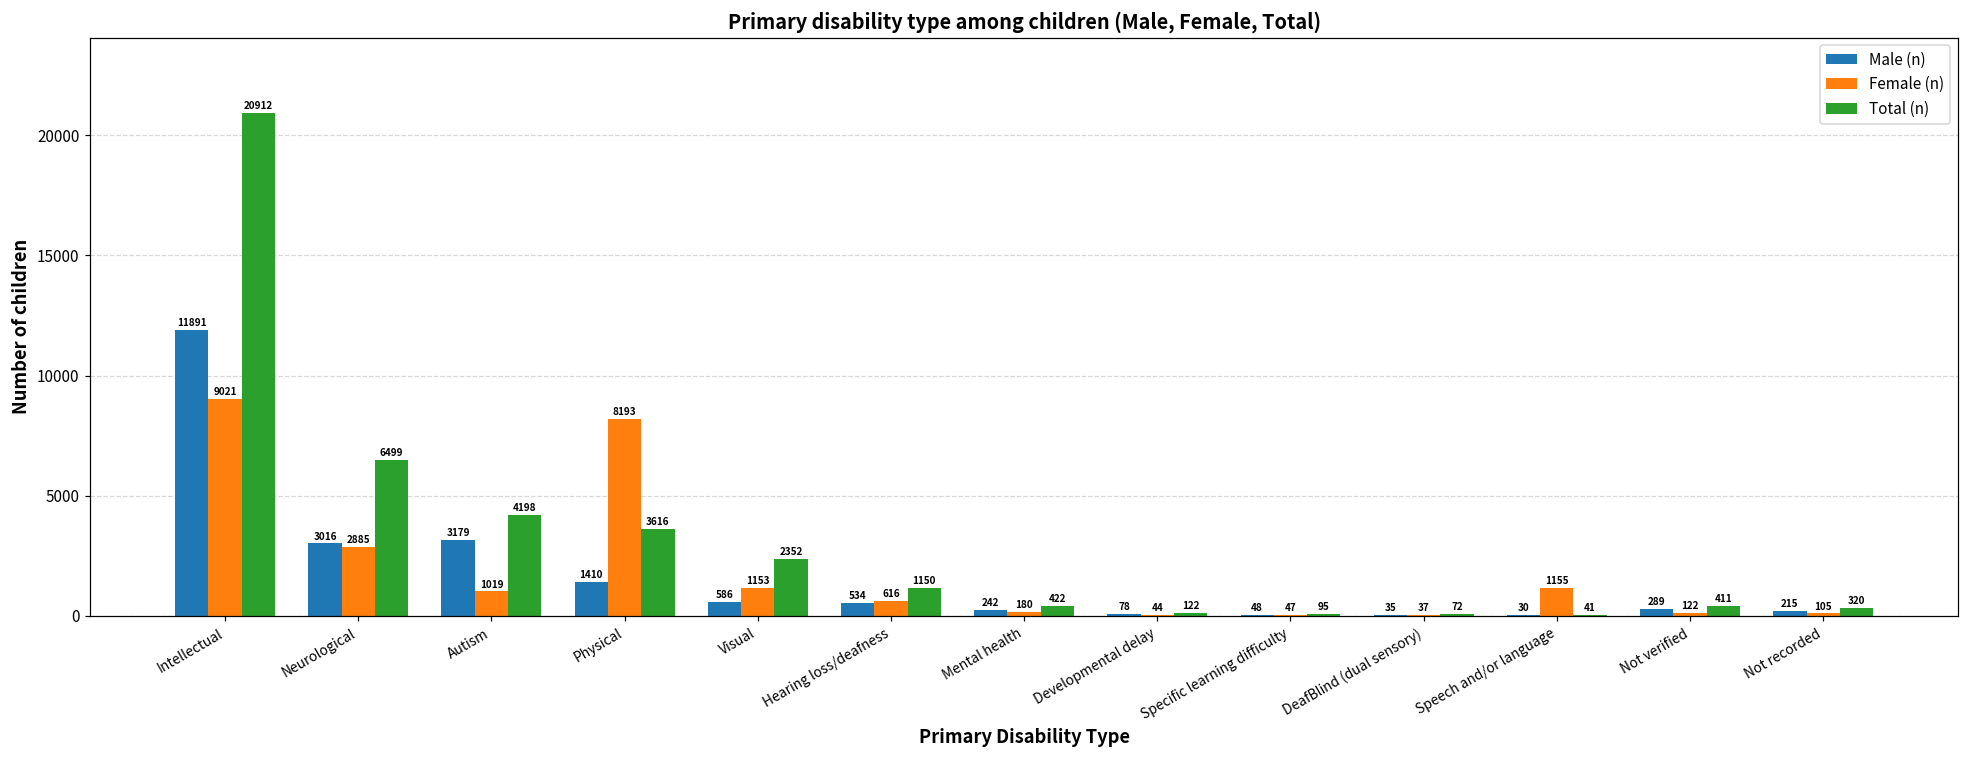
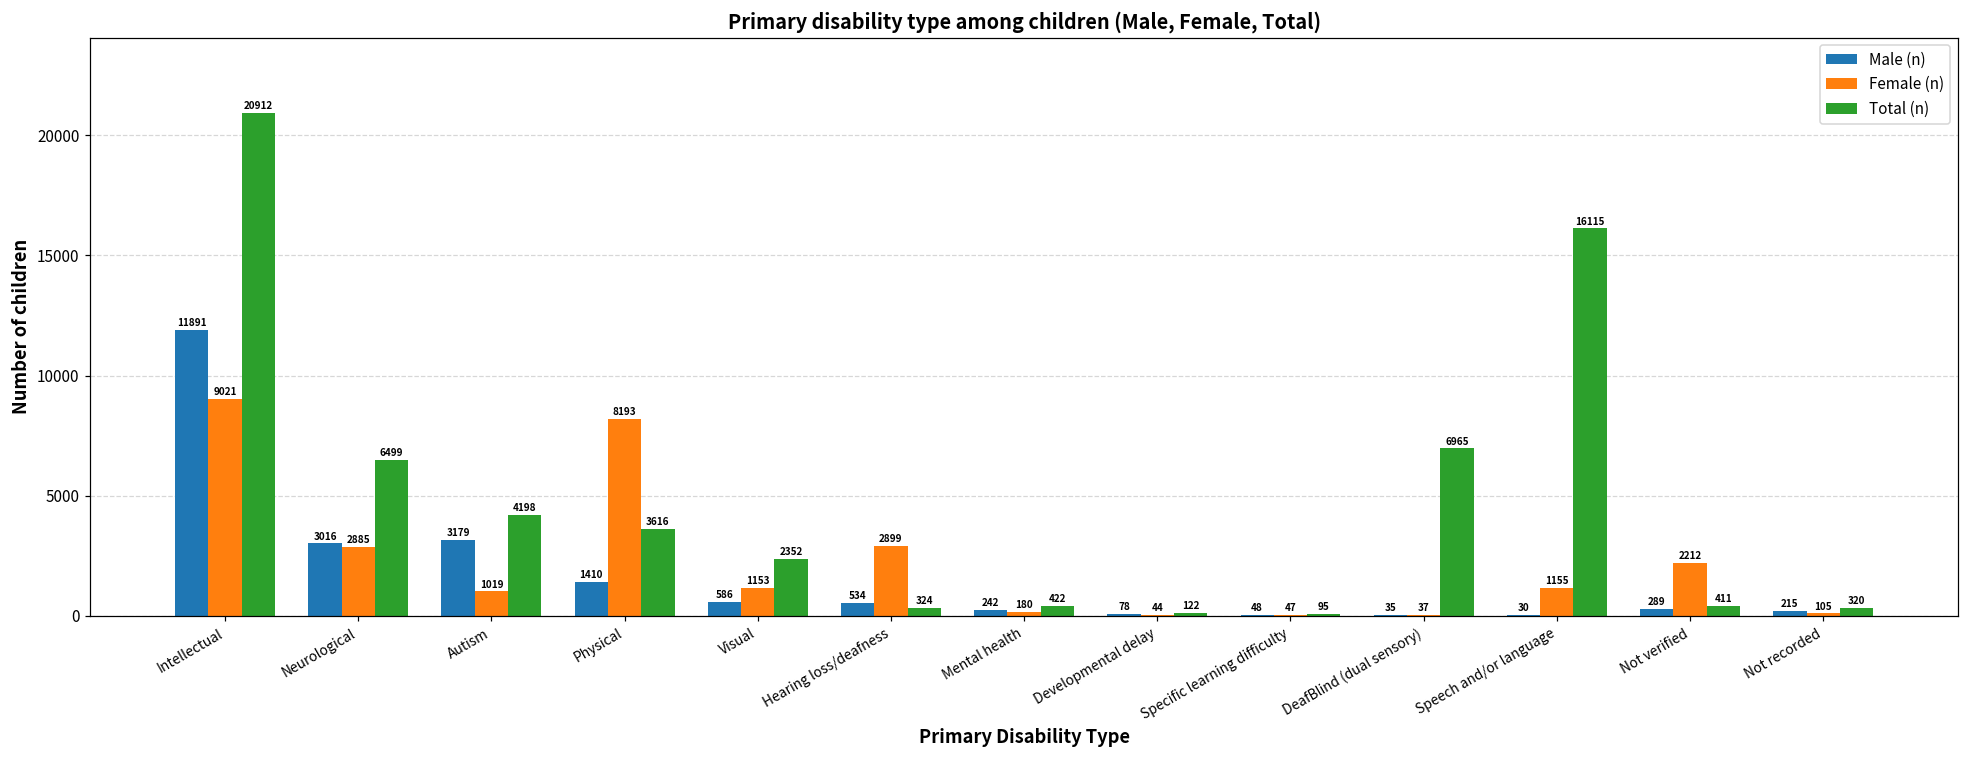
Female (n), Hearing loss/deafness: 616 -> 2899
Total (n), Hearing loss/deafness: 1150 -> 324
Total (n), DeafBlind (dual sensory): 72 -> 6965
Total (n), Speech and/or language: 41 -> 16115
Female (n), Not verified: 122 -> 2212
